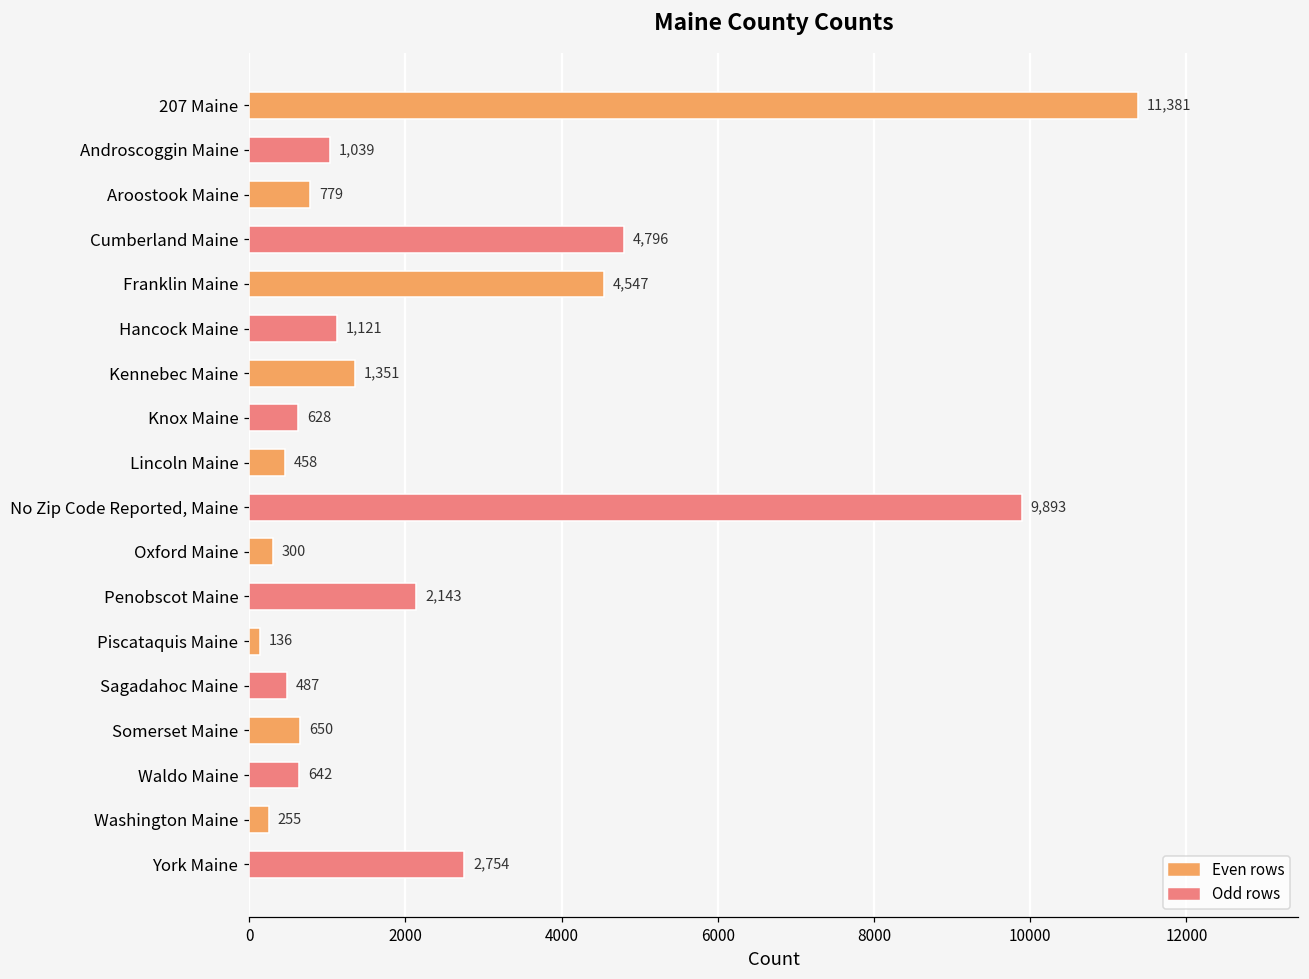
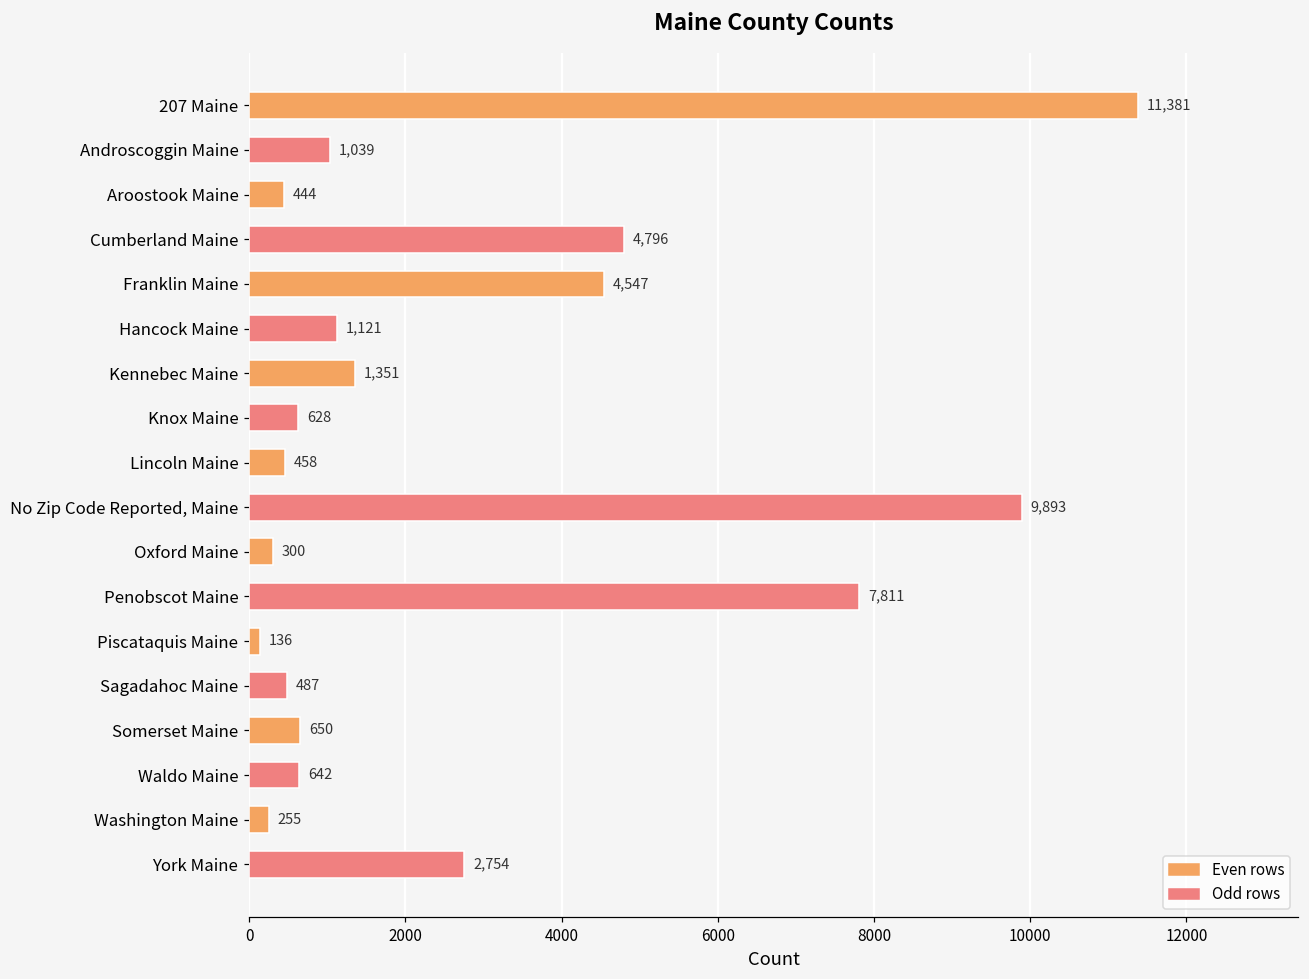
Aroostook Maine: 779 -> 444
Penobscot Maine: 2,143 -> 7,811
